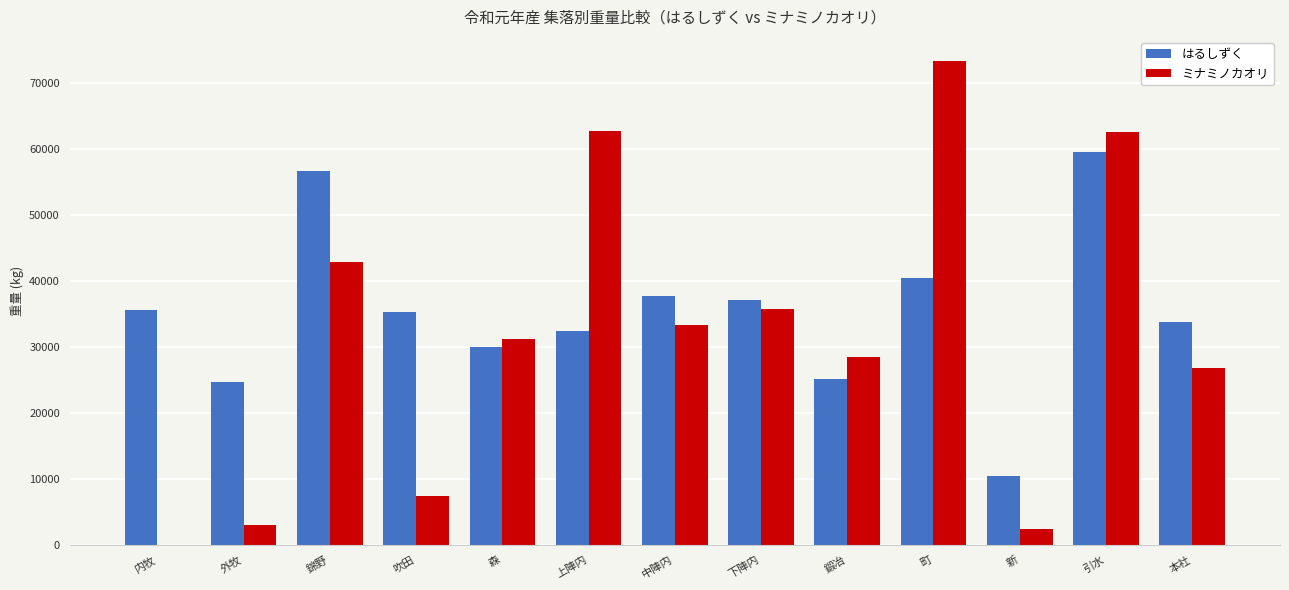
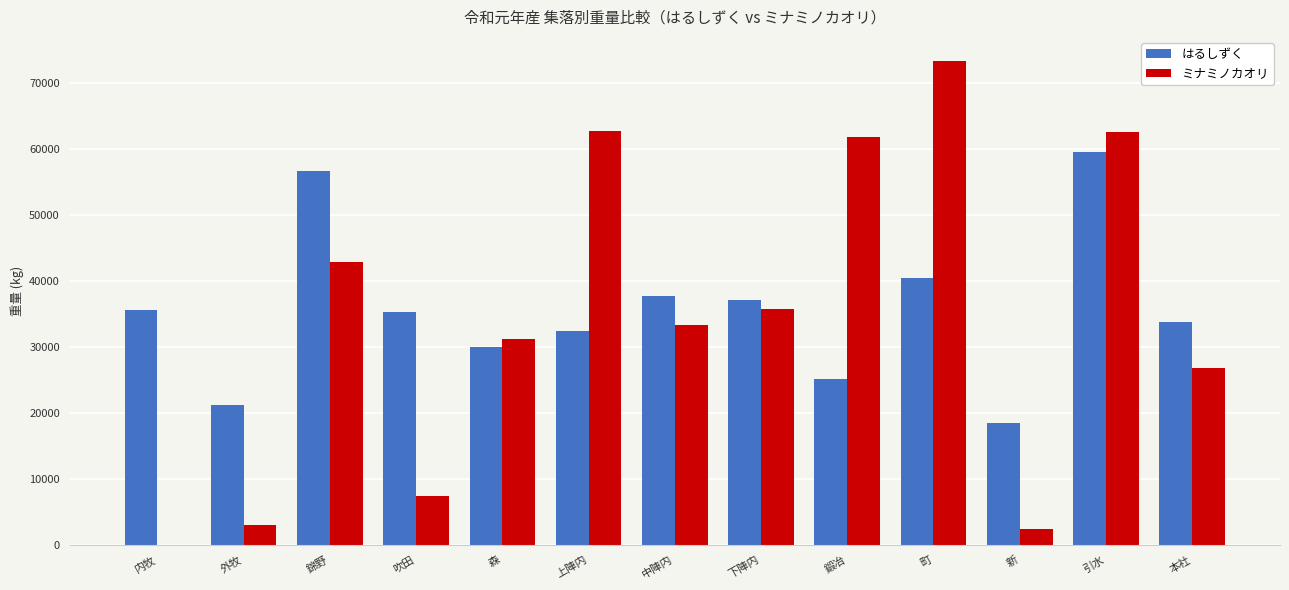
はるしずく, 外牧: 25000 -> 21000
ミナミノカオリ, 鍛冶: 29000 -> 62000
はるしずく, 新: 10000 -> 19000
